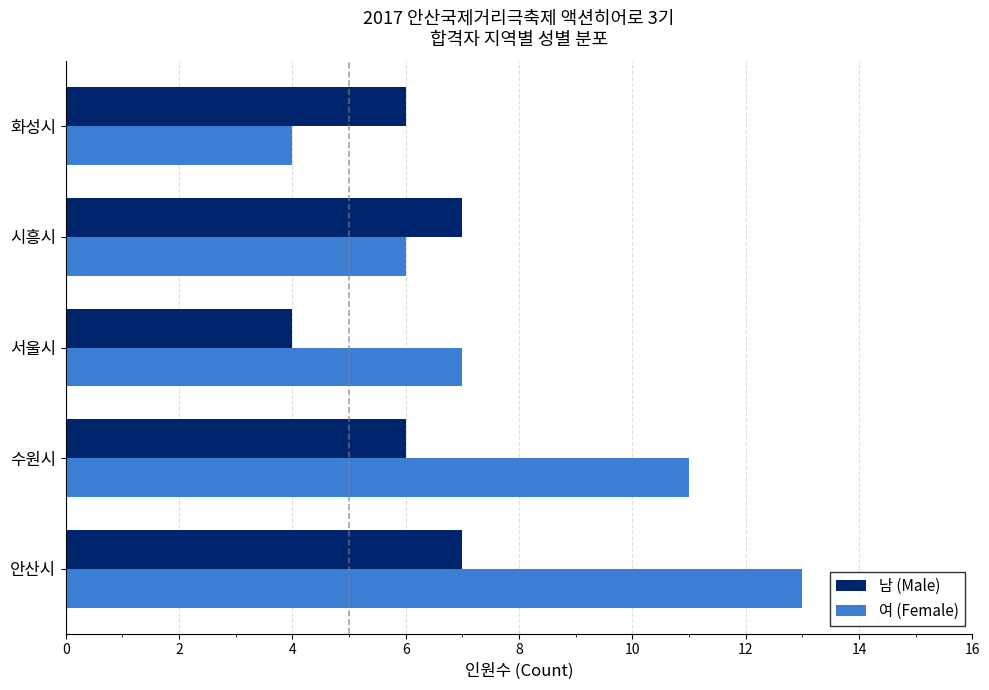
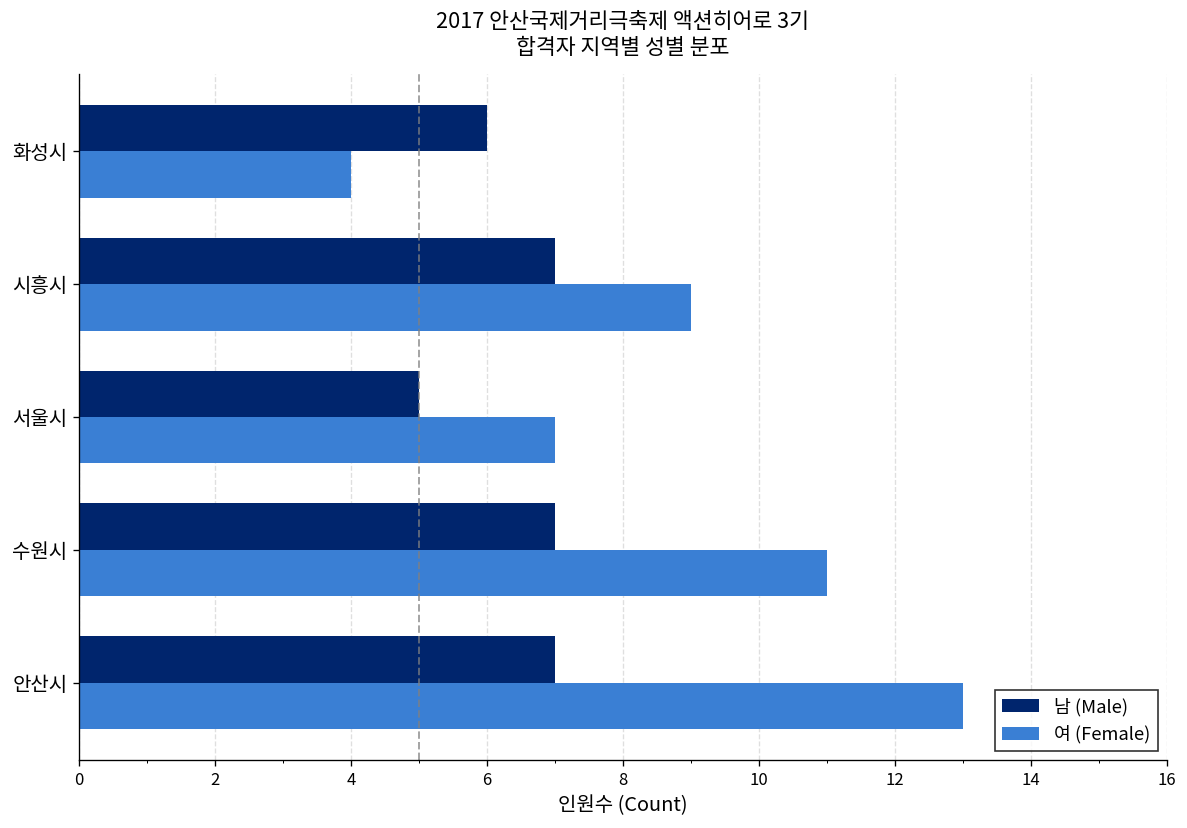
여 (Female), 시흥시: 6 -> 9
남 (Male), 서울시: 4 -> 5
남 (Male), 수원시: 6 -> 7
